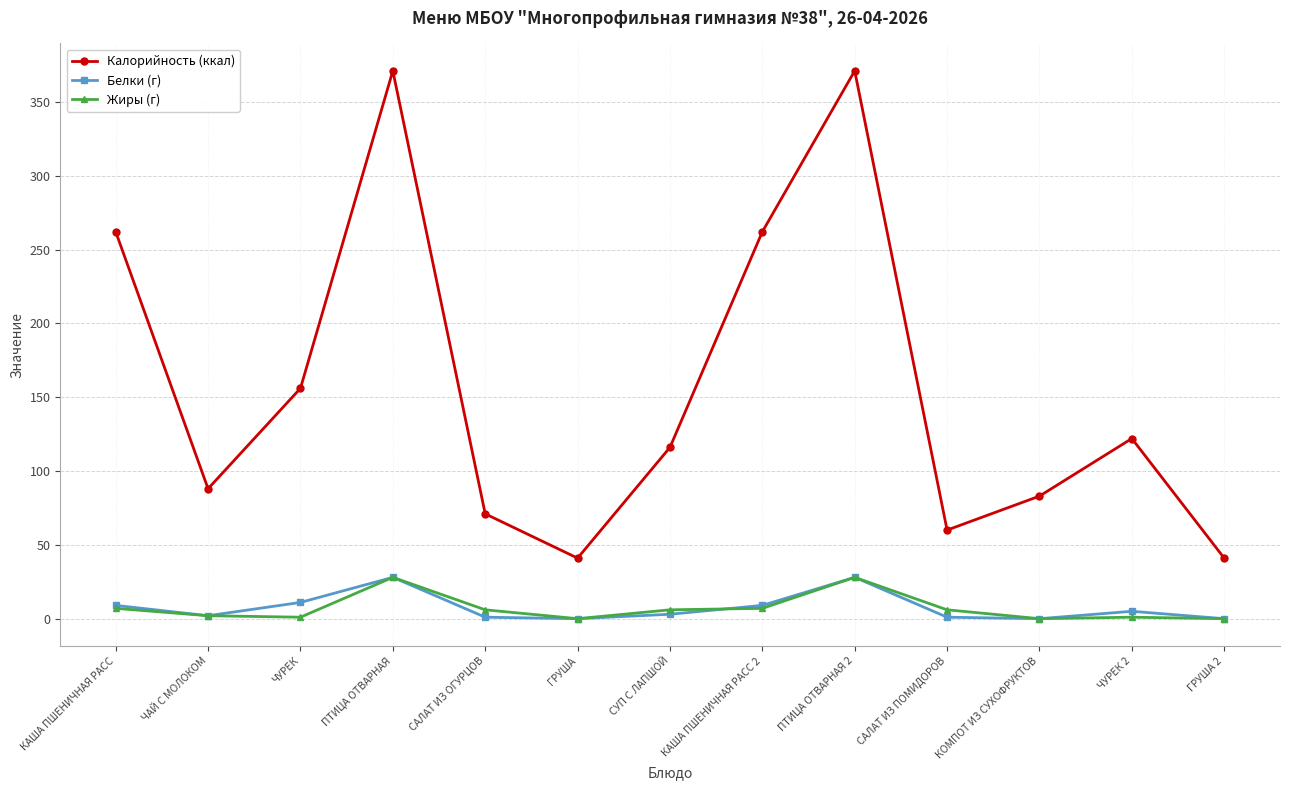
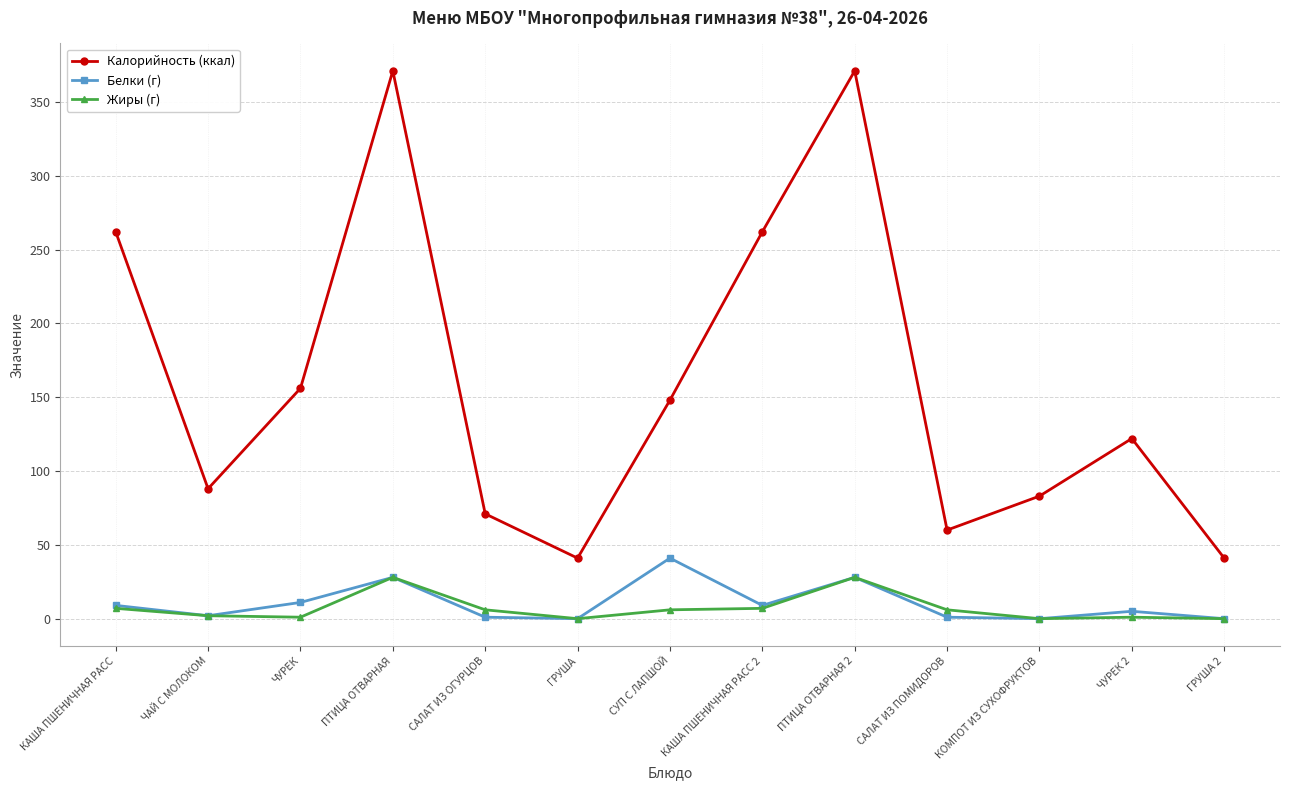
Калорийность (ккал), СУП С ЛАПШОЙ: 116 -> 148
Белки (г), СУП С ЛАПШОЙ: 3 -> 41
